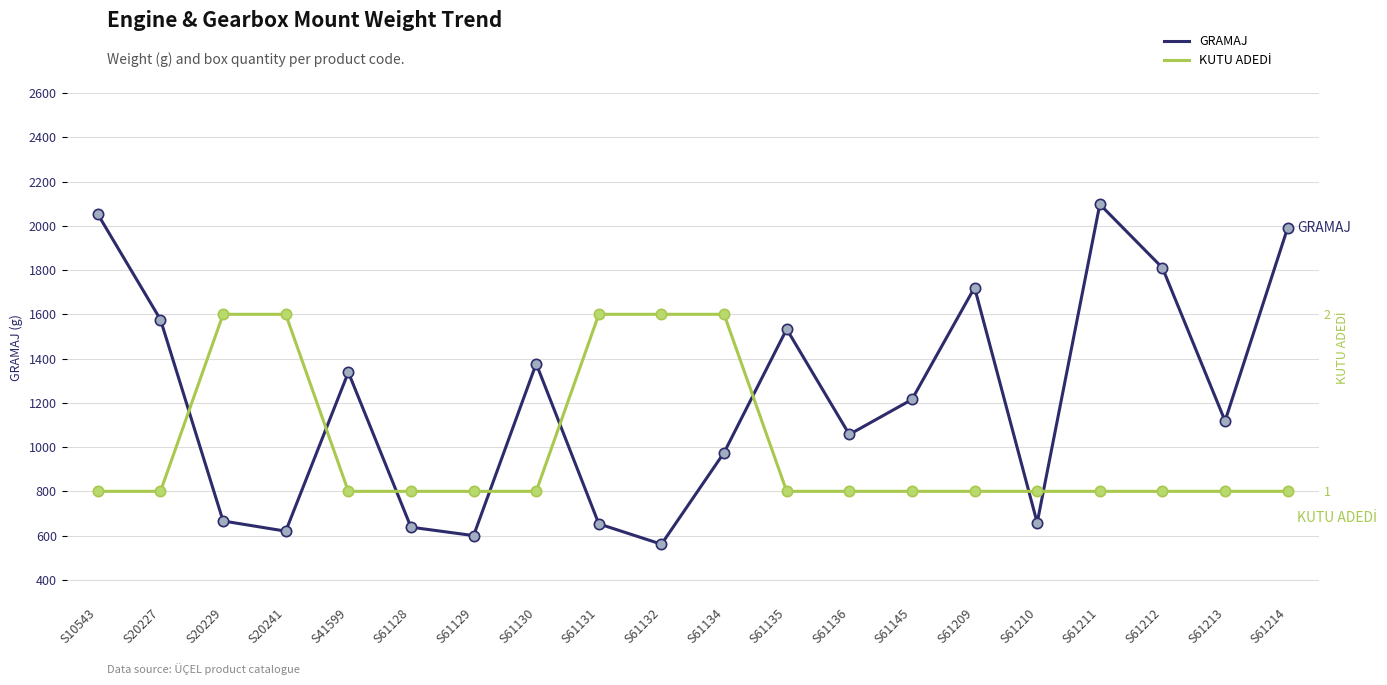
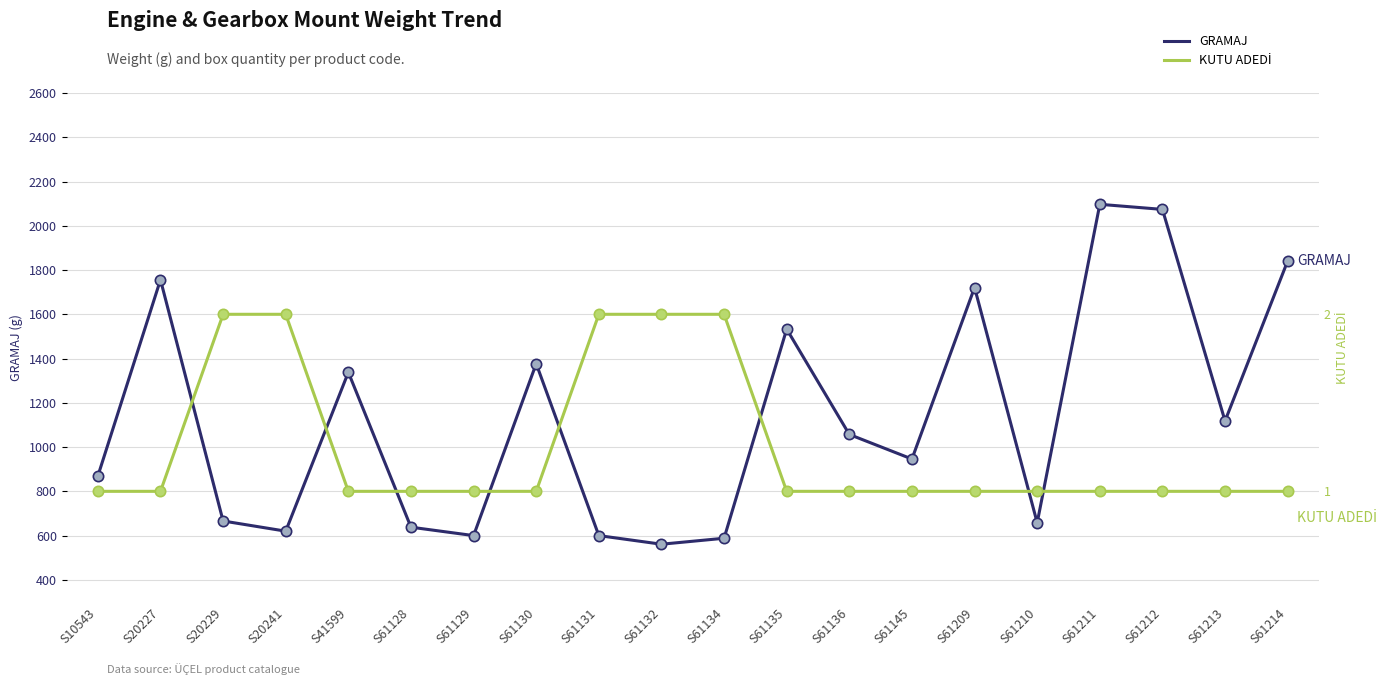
GRAMAJ, S10543: 2050 -> 870
GRAMAJ, S20227: 1580 -> 1760
GRAMAJ, S61131: 650 -> 600
GRAMAJ, S61134: 980 -> 590
GRAMAJ, S61145: 1220 -> 950
GRAMAJ, S61212: 1810 -> 2070
GRAMAJ, S61214: 1990 -> 1840
